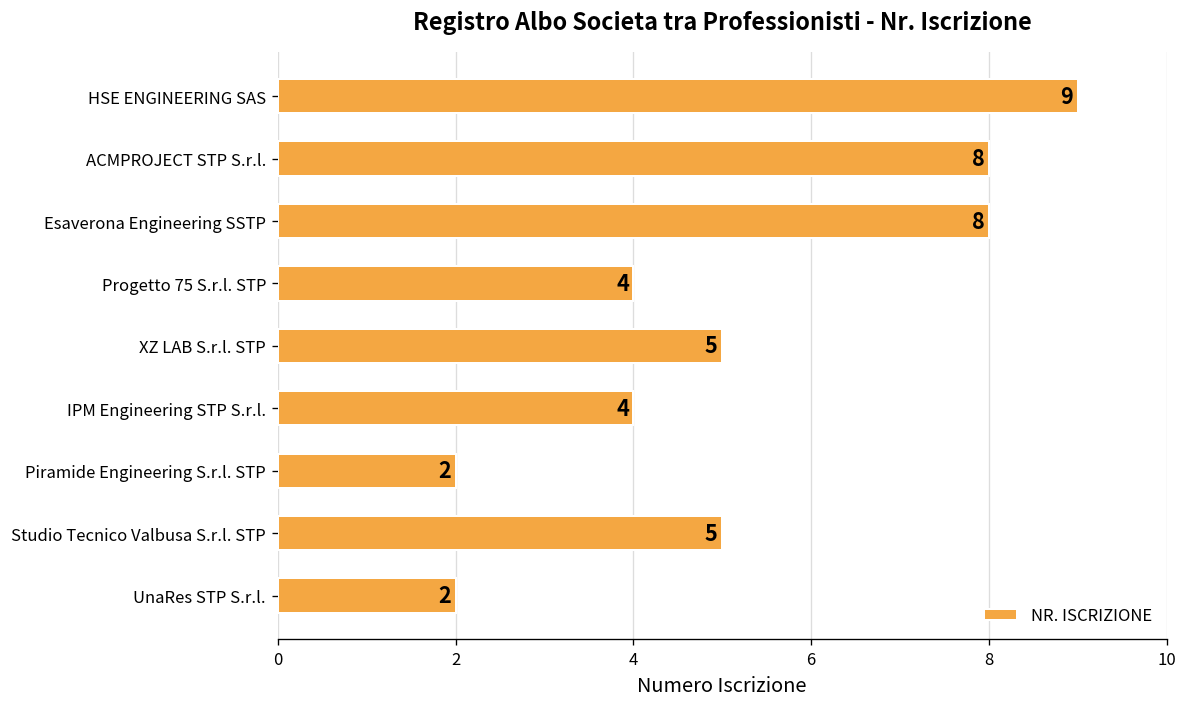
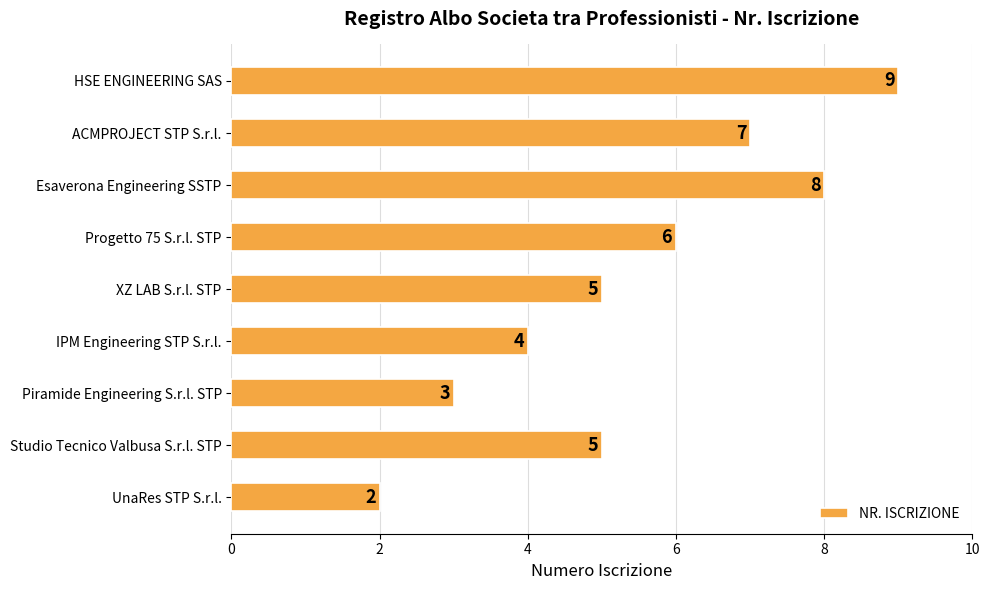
ACMPROJECT STP S.r.l.: 8 -> 7
Progetto 75 S.r.l. STP: 4 -> 6
Piramide Engineering S.r.l. STP: 2 -> 3
